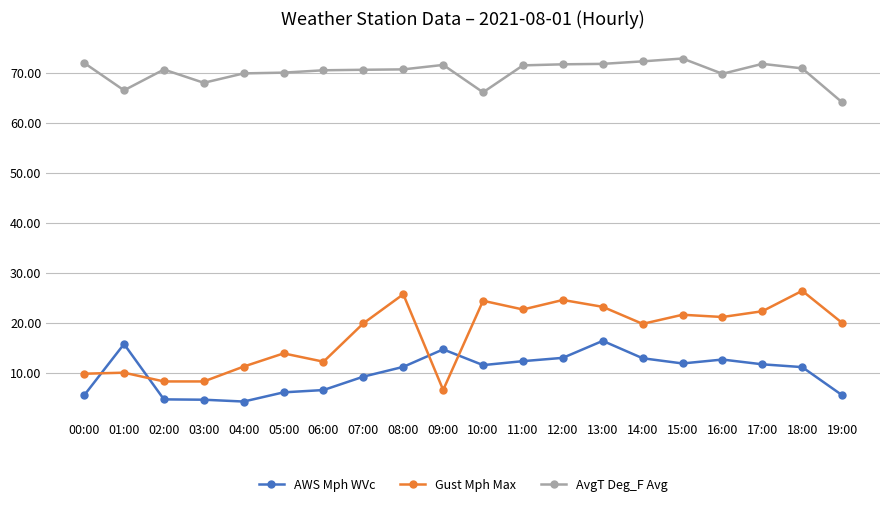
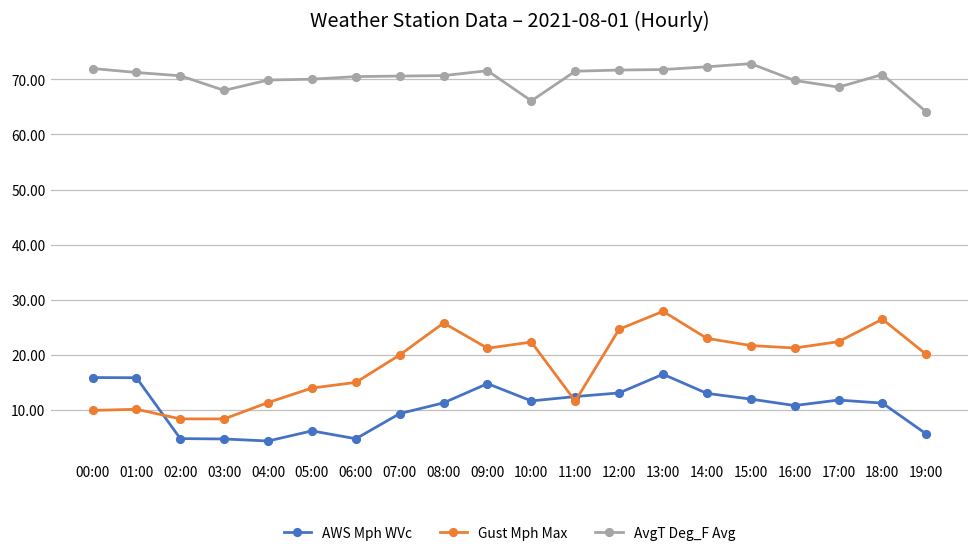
AWS Mph WVc, 00:00: 6 -> 16
AvgT Deg_F Avg, 01:00: 67 -> 71
AWS Mph WVc, 06:00: 7 -> 5
Gust Mph Max, 06:00: 12 -> 15
Gust Mph Max, 09:00: 7 -> 21
Gust Mph Max, 10:00: 25 -> 22
Gust Mph Max, 11:00: 23 -> 12
Gust Mph Max, 13:00: 23 -> 28
Gust Mph Max, 14:00: 20 -> 23
AWS Mph WVc, 16:00: 13 -> 11
AvgT Deg_F Avg, 17:00: 72 -> 69
